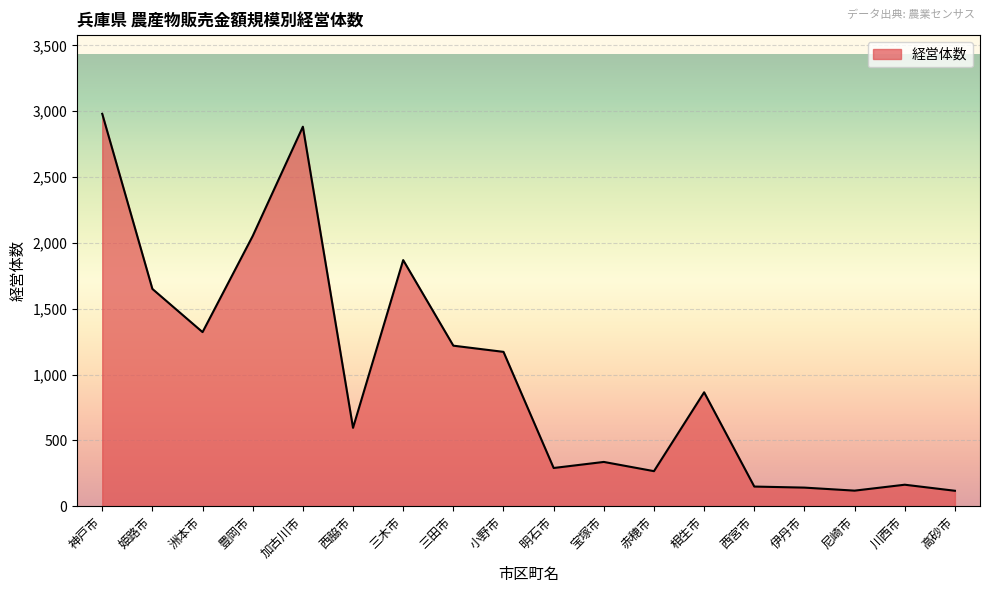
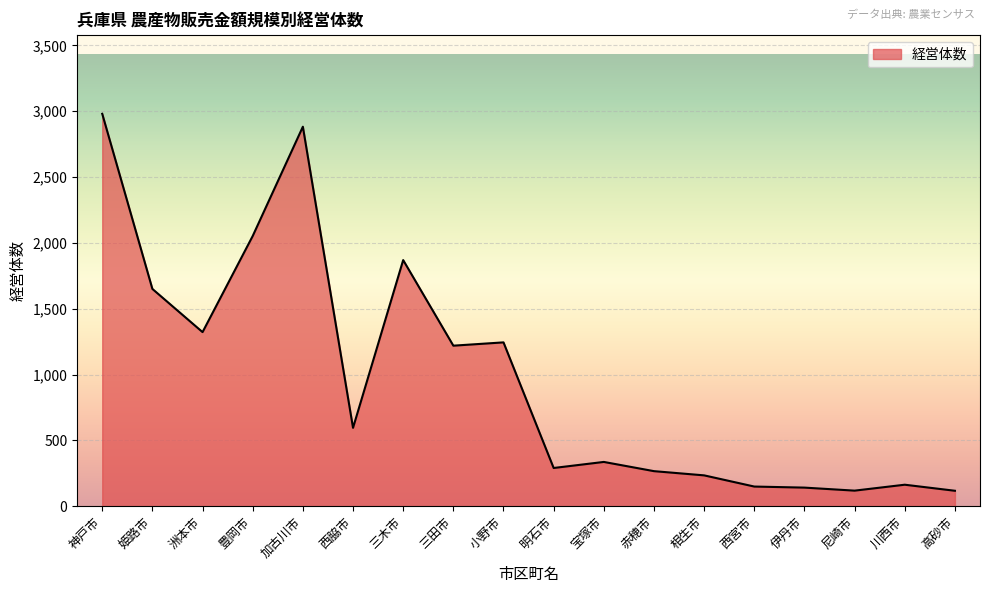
小野市: 1,170 -> 1,240
相生市: 870 -> 230
